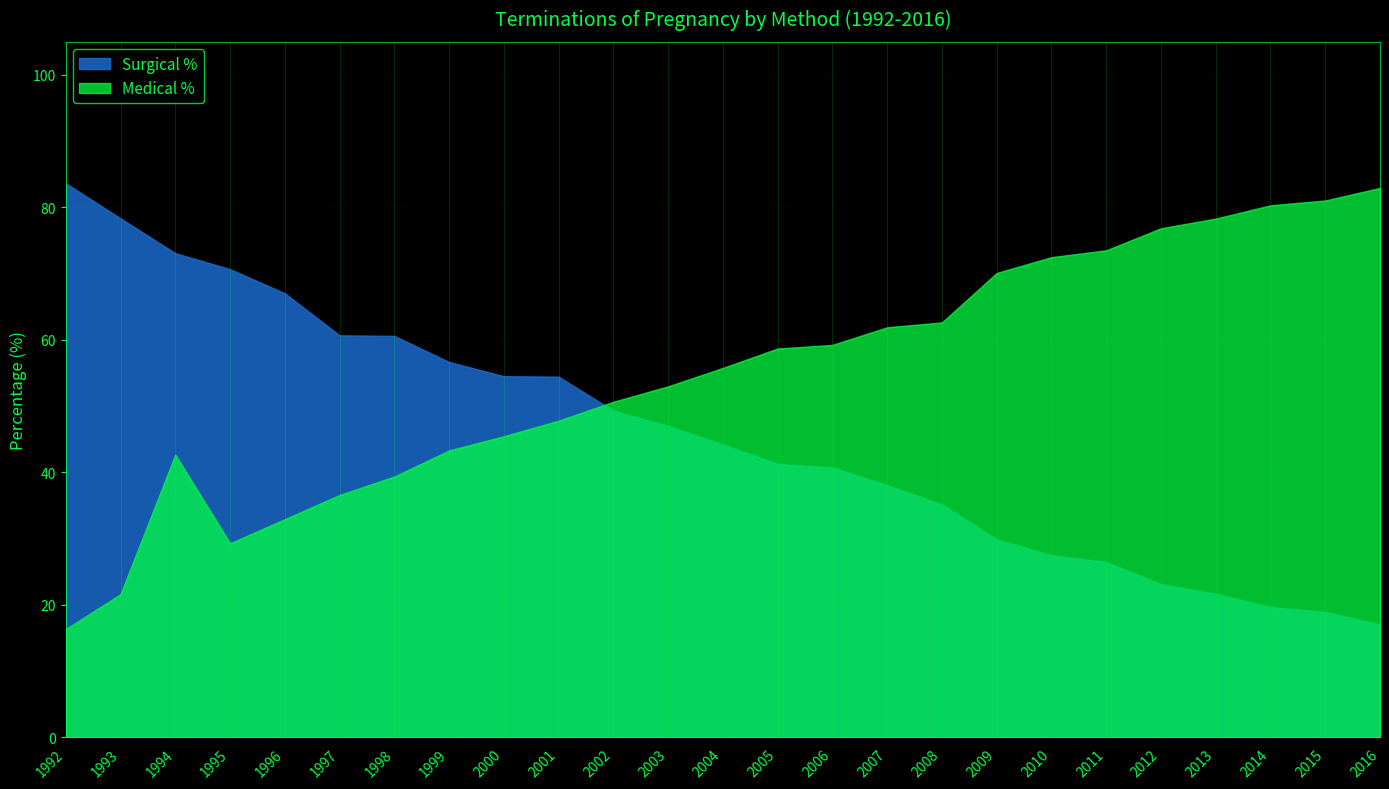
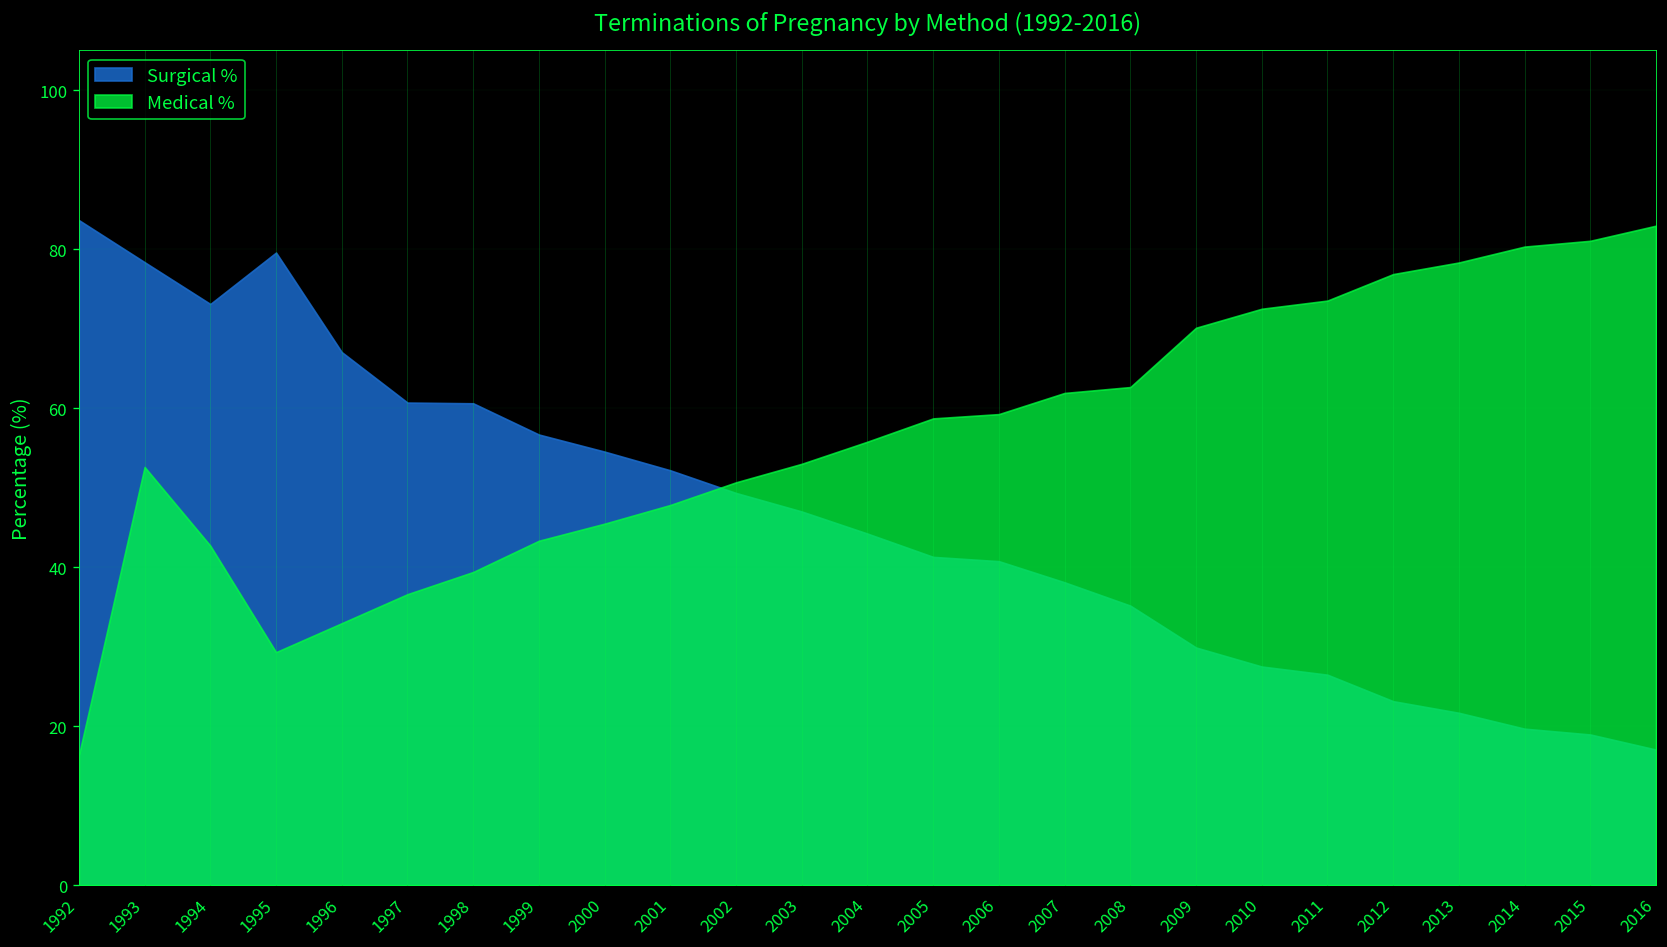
Medical %, 1993: 22 -> 53
Surgical %, 1995: 71 -> 80
Surgical %, 2001: 54 -> 52
